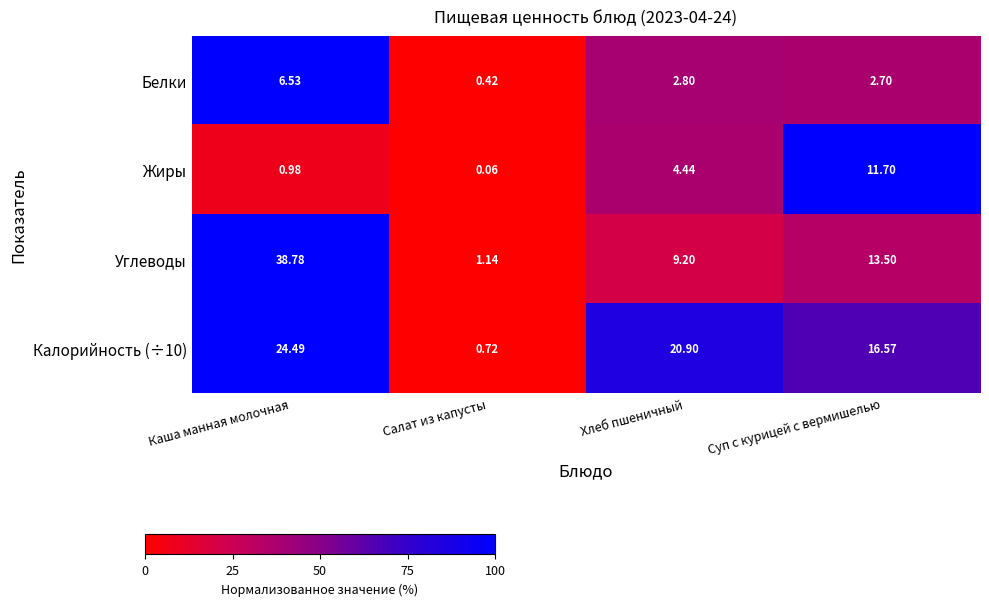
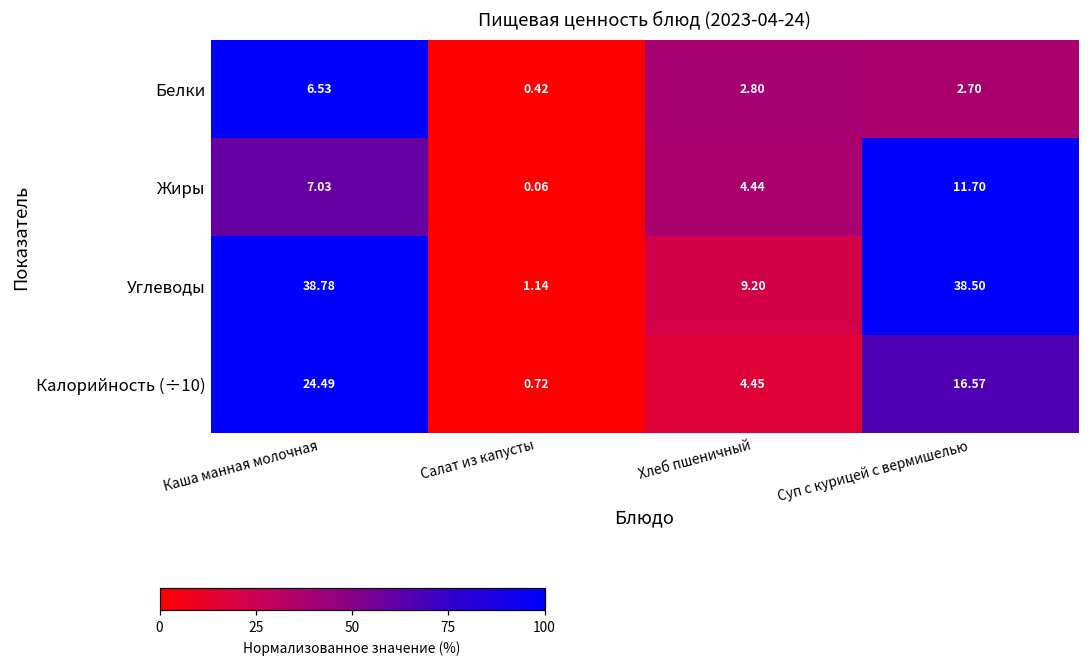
Жиры, Каша манная молочная: 0.98 -> 7.03
Углеводы, Суп с курицей с вермишелью: 13.50 -> 38.50
Калорийность (÷10), Хлеб пшеничный: 20.90 -> 4.45
